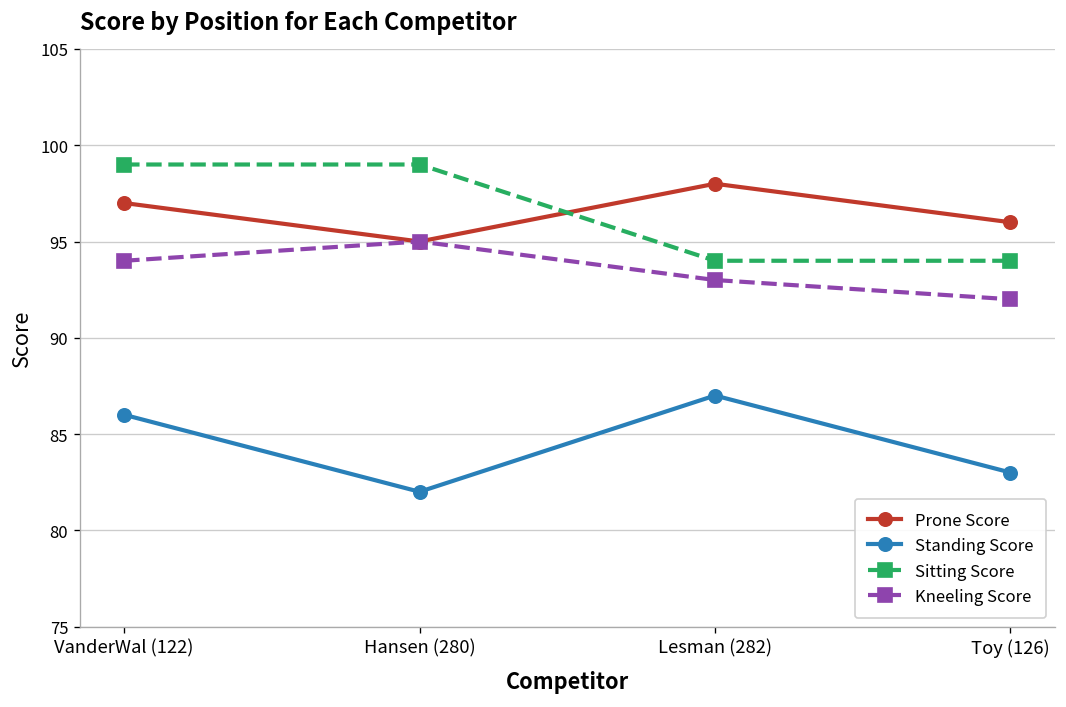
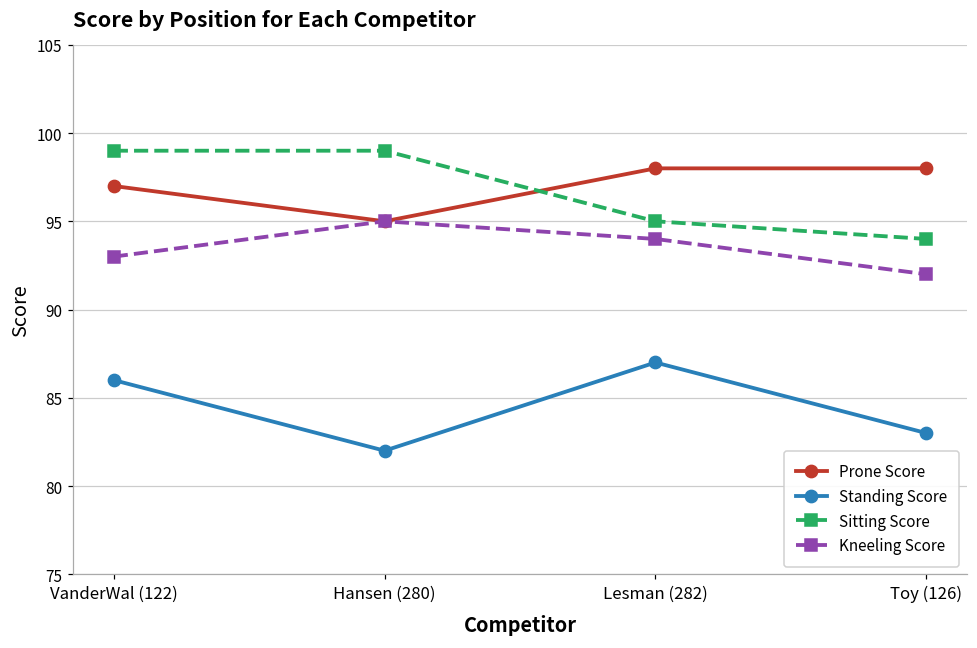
Kneeling Score, VanderWal (122): 94 -> 93
Sitting Score, Lesman (282): 94 -> 95
Kneeling Score, Lesman (282): 93 -> 94
Prone Score, Toy (126): 96 -> 98
